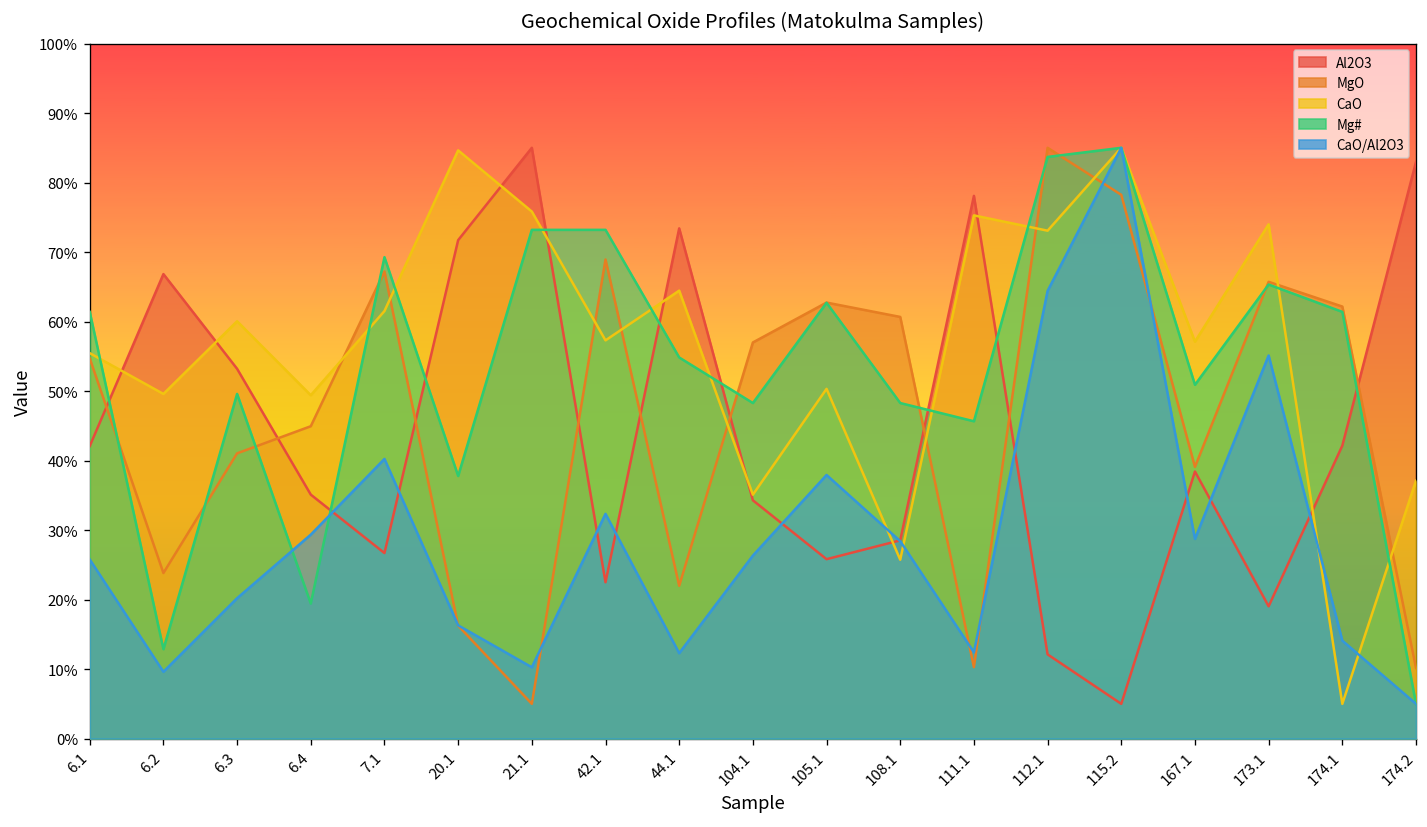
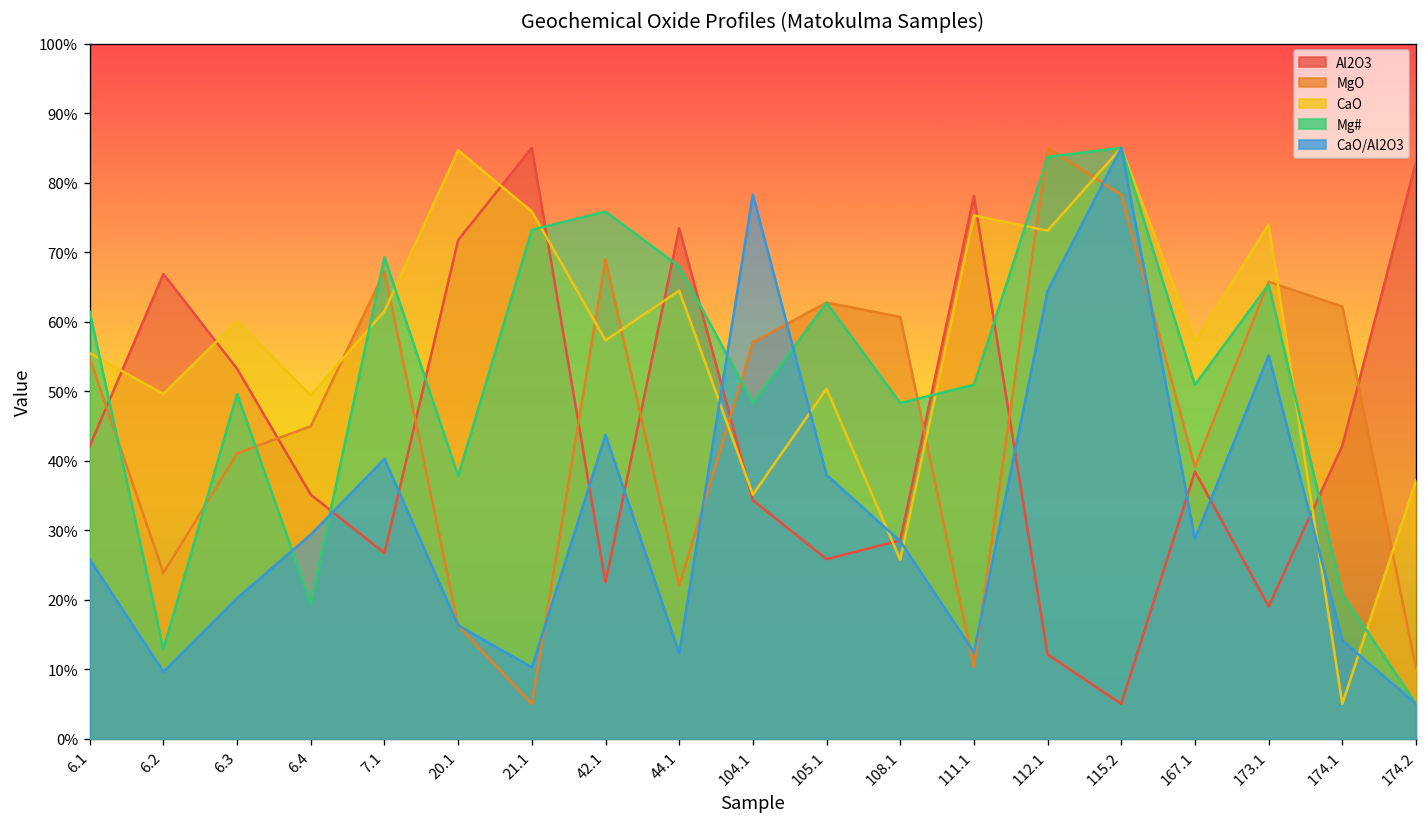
Mg#, 42.1: 73% -> 76%
CaO/Al2O3, 42.1: 32% -> 44%
Mg#, 44.1: 55% -> 68%
CaO/Al2O3, 104.1: 26% -> 78%
Mg#, 111.1: 46% -> 51%
Mg#, 174.1: 61% -> 21%
